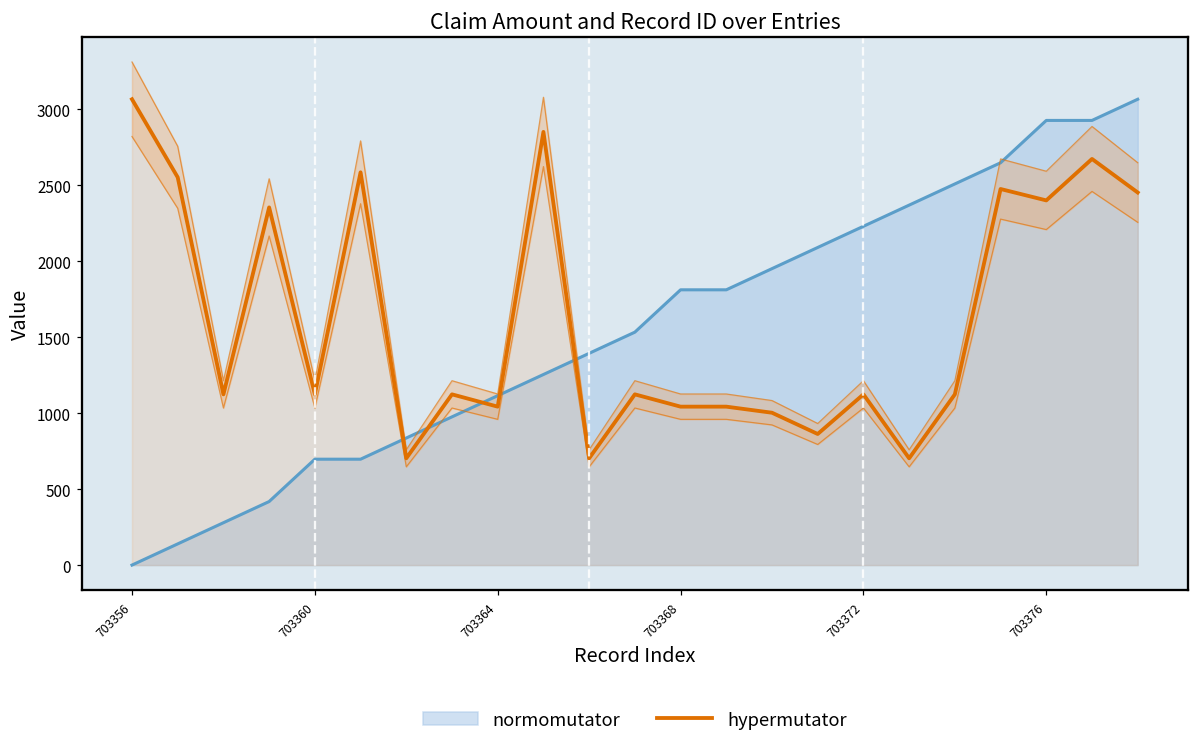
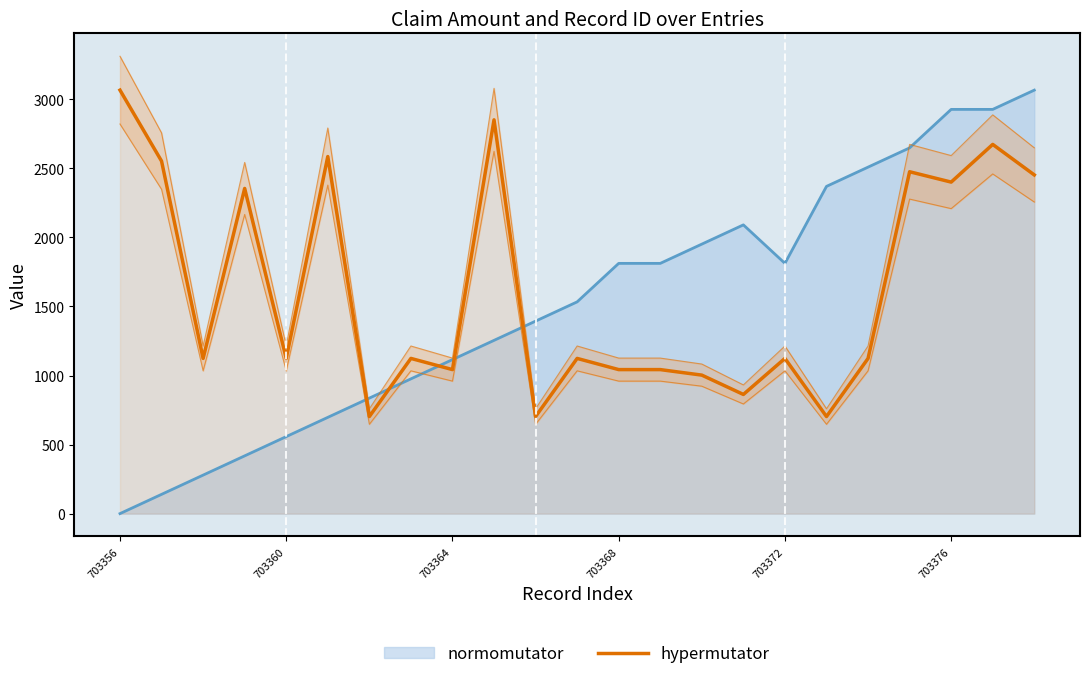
normomutator, 703360: 700 -> 560
normomutator, 703372: 2230 -> 1810
